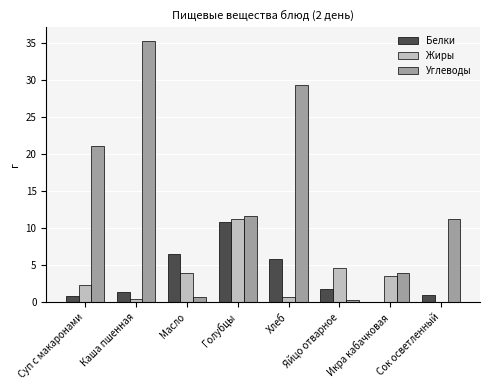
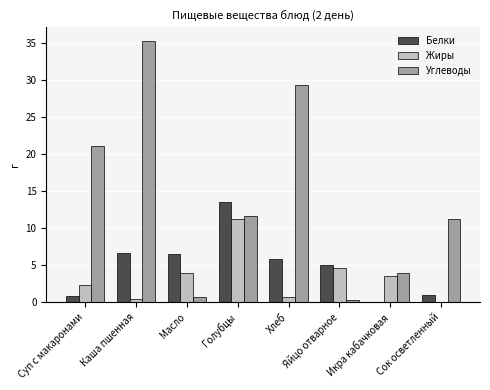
Белки, Каша пшенная: 1 -> 7
Белки, Голубцы: 11 -> 14
Белки, Яйцо отварное: 2 -> 5
